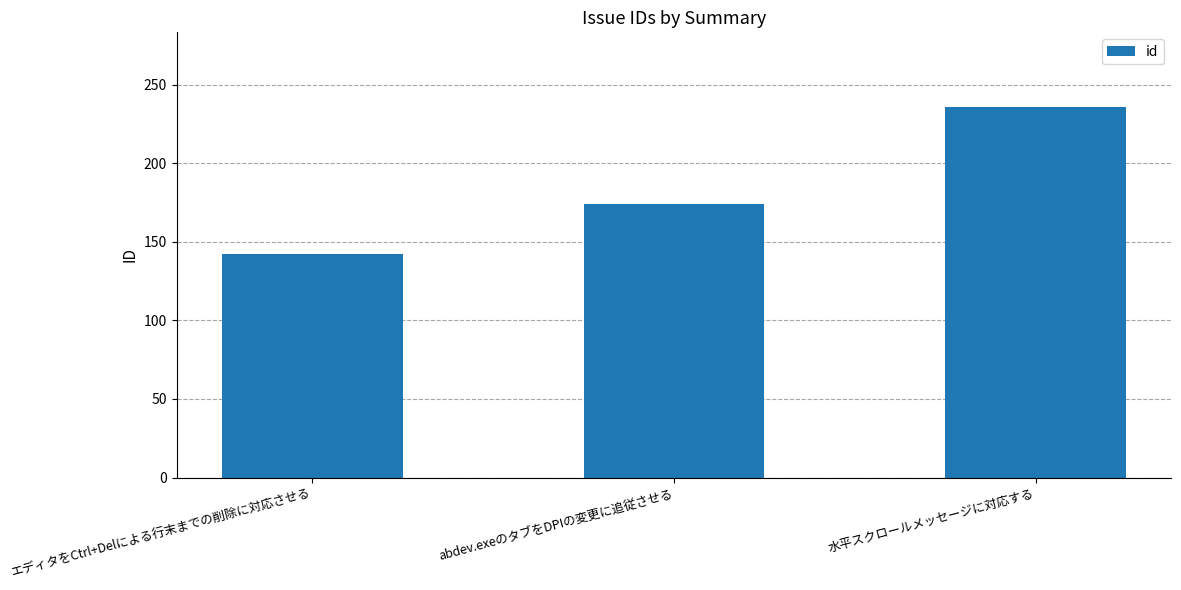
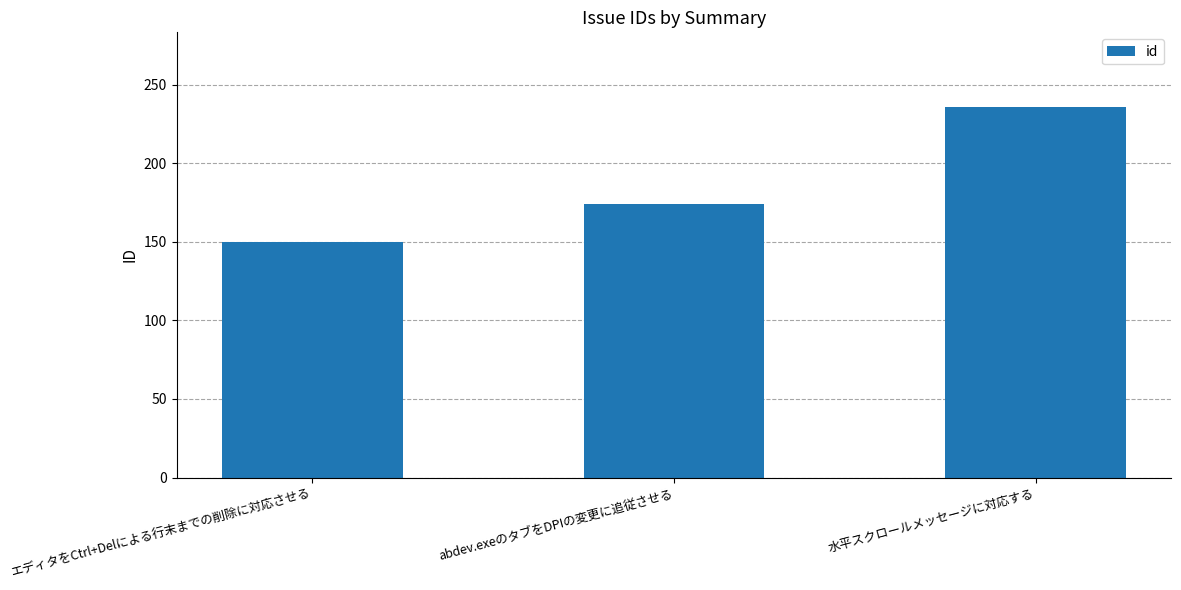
エディタをCtrl+Delによる行末までの削除に対応させる: 142 -> 150
